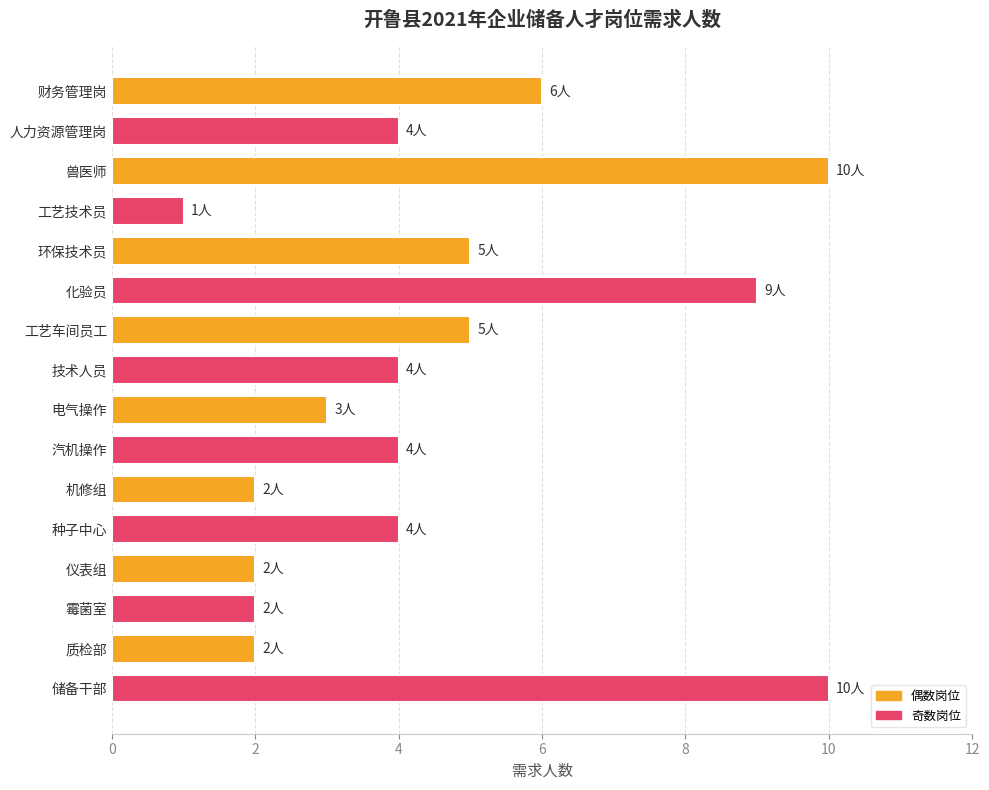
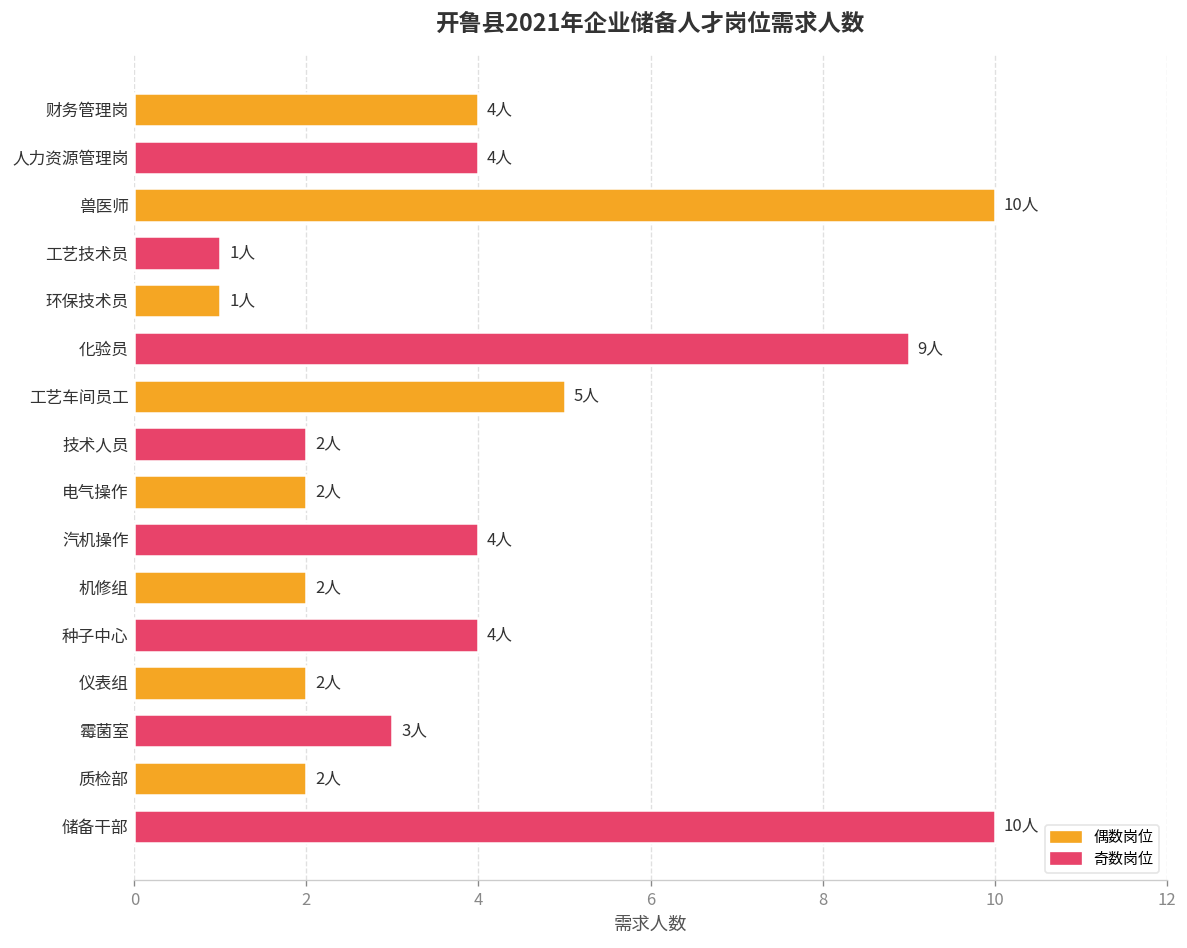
财务管理岗: 6人 -> 4人
环保技术员: 5人 -> 1人
技术人员: 4人 -> 2人
电气操作: 3人 -> 2人
霉菌室: 2人 -> 3人
